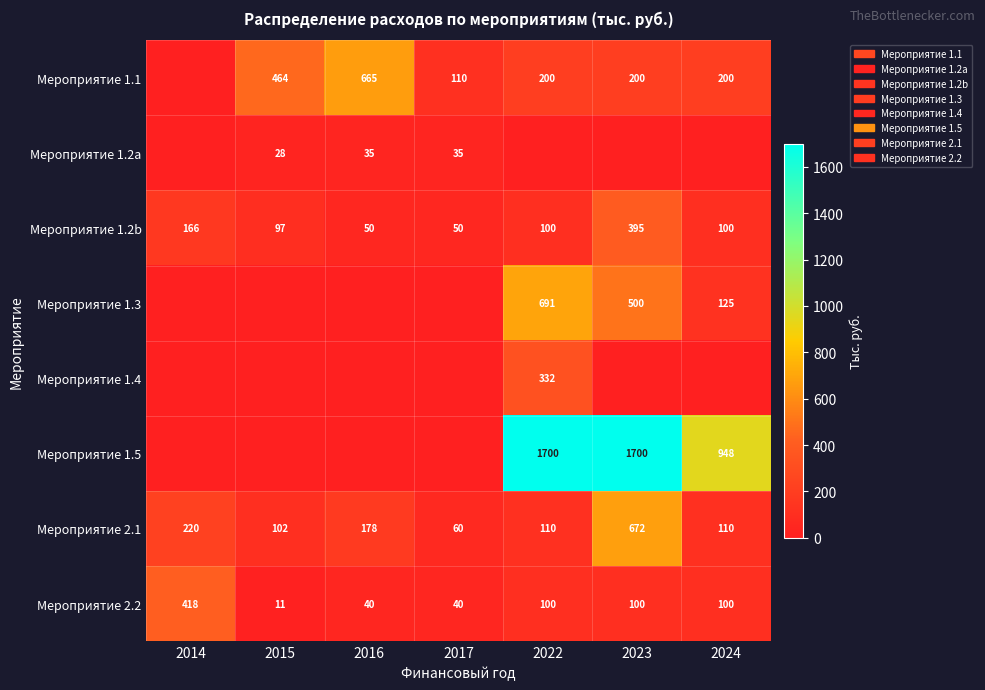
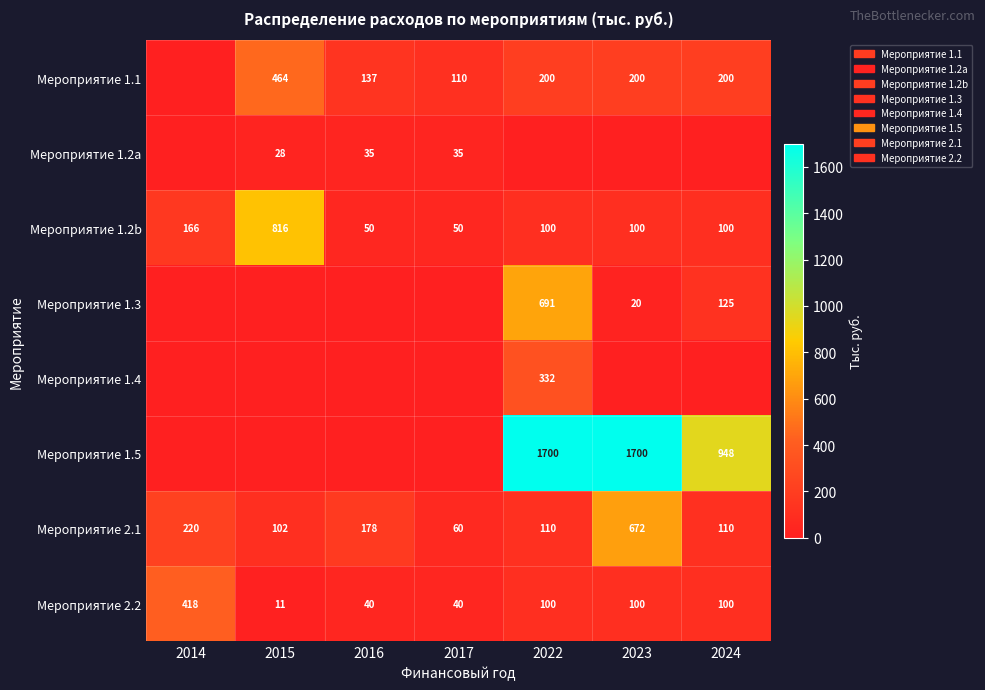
Мероприятие 1.1, 2016: 665 -> 137
Мероприятие 1.2b, 2015: 97 -> 816
Мероприятие 1.2b, 2023: 395 -> 100
Мероприятие 1.3, 2023: 500 -> 20
